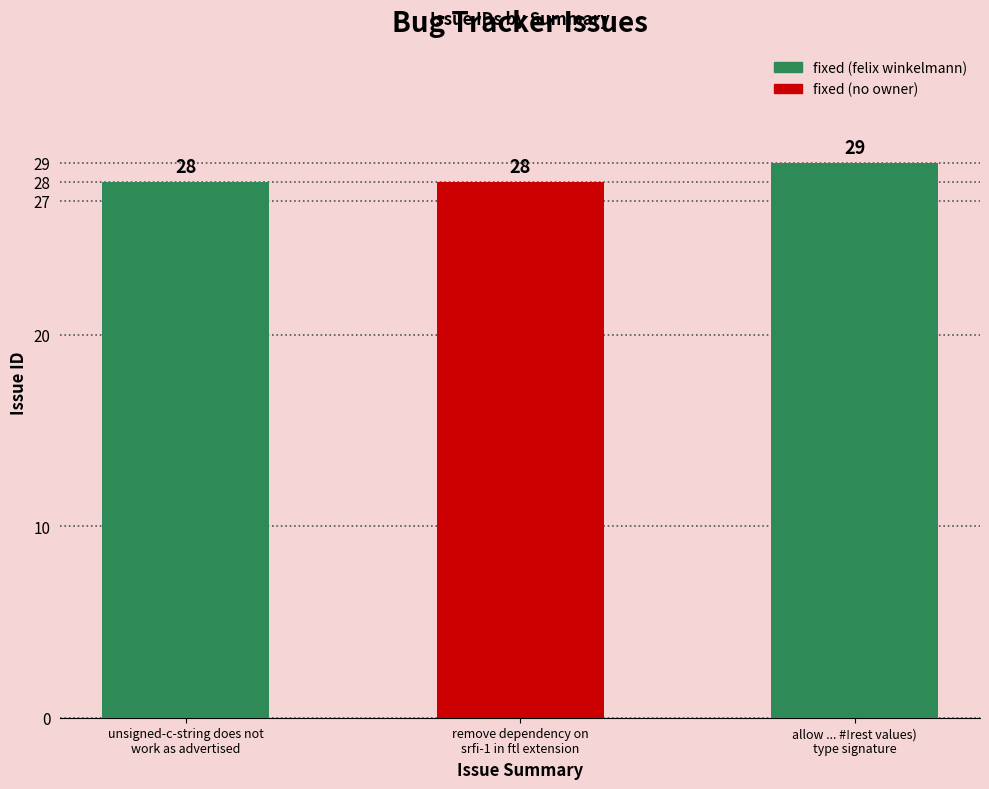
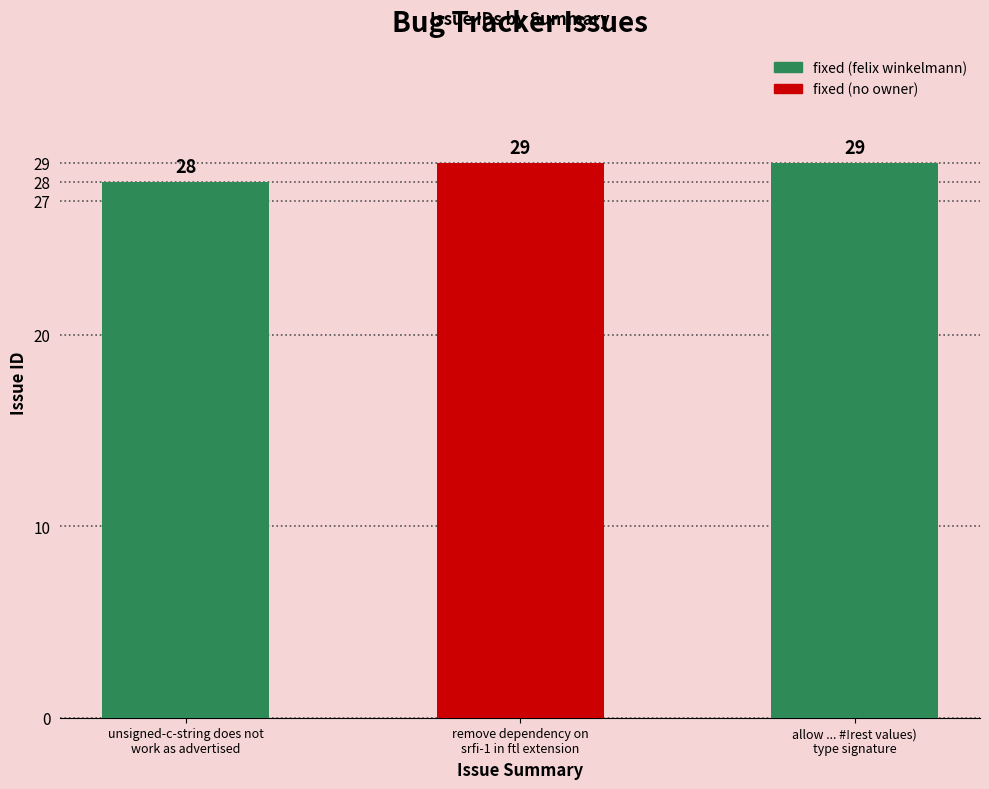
remove dependency on srfi-1 in ftl extension: 28 -> 29
